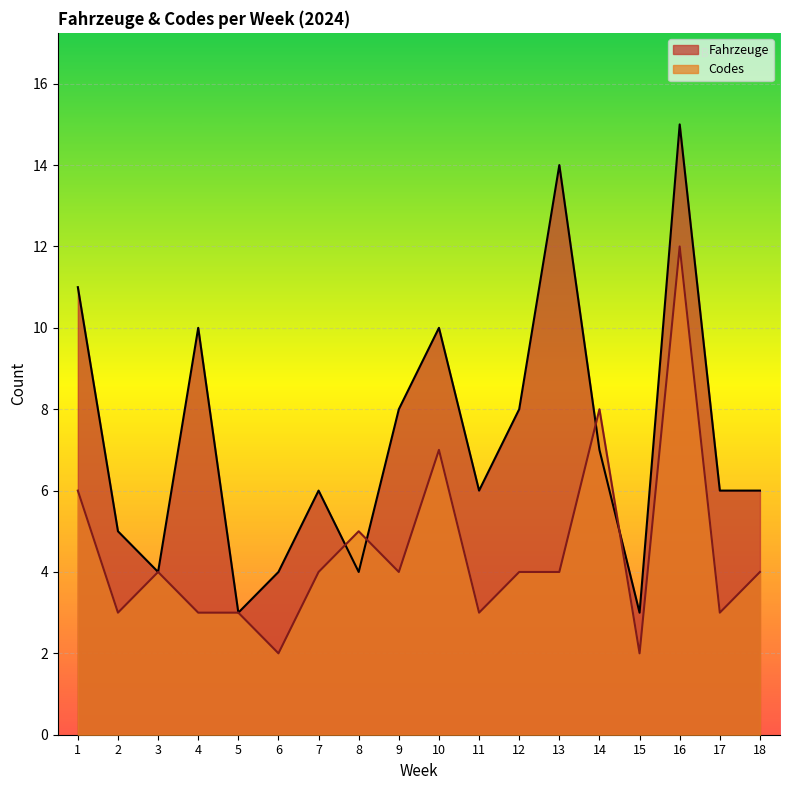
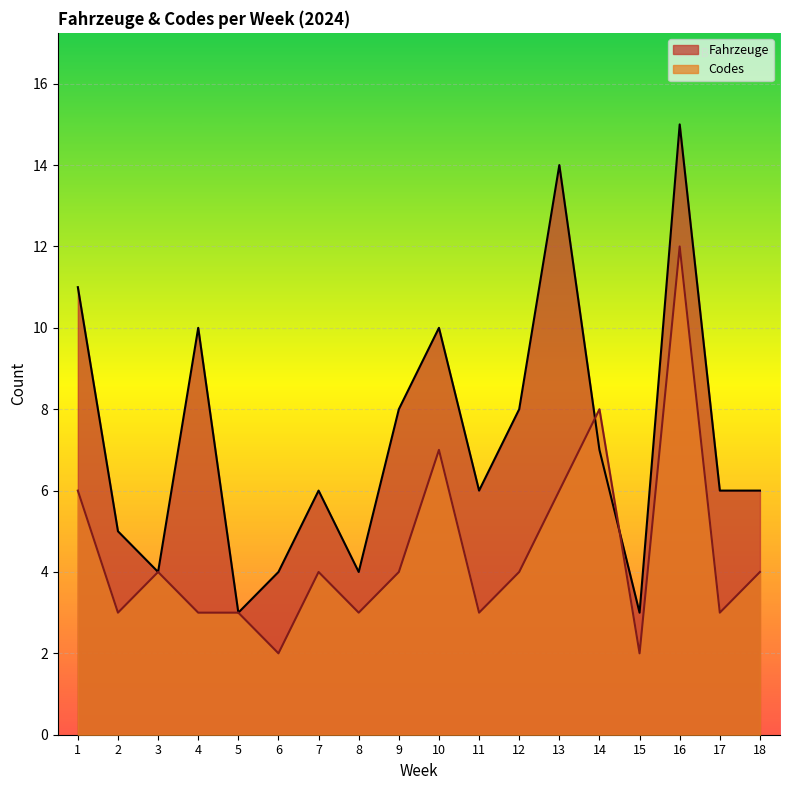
Codes, 8: 5 -> 3
Codes, 13: 4 -> 6
